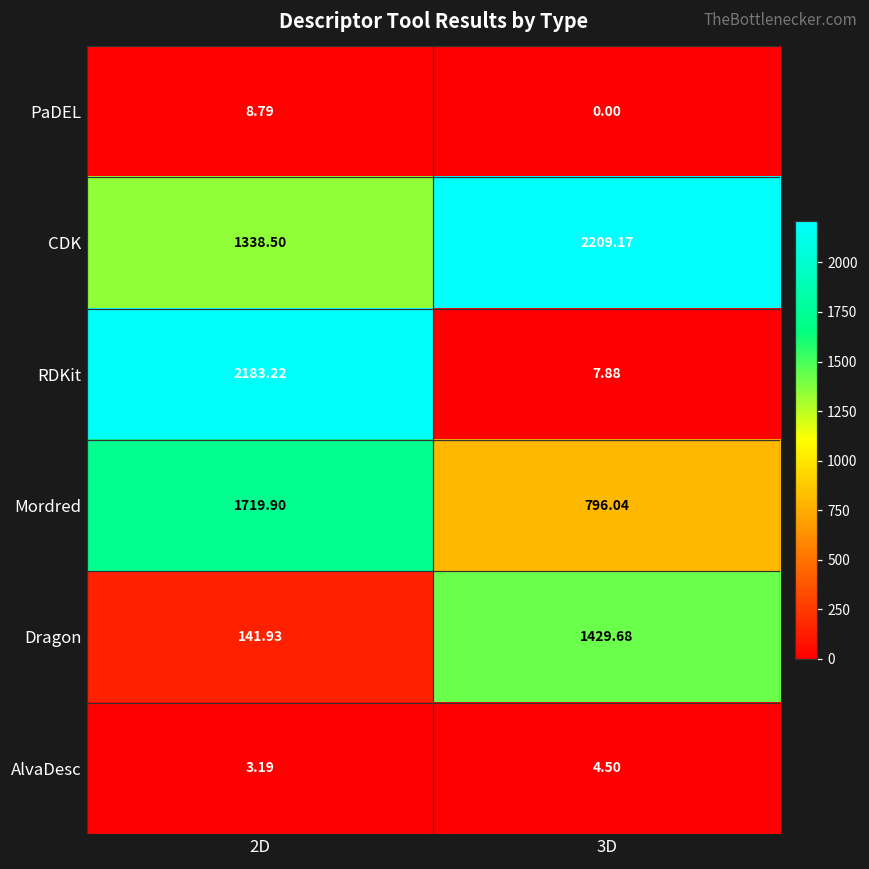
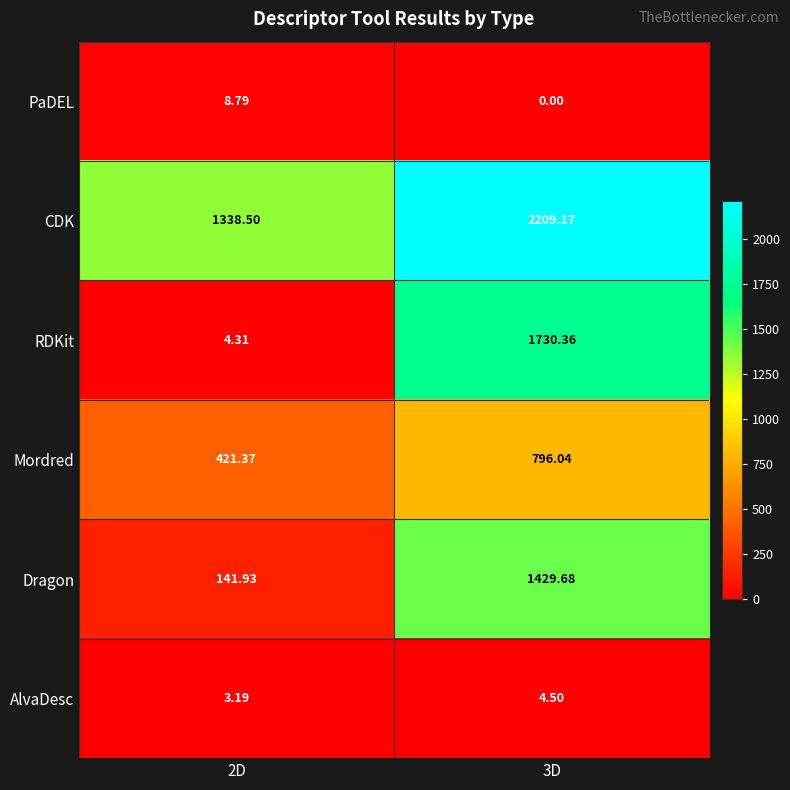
RDKit, 2D: 2183.22 -> 4.31
RDKit, 3D: 7.88 -> 1730.36
Mordred, 2D: 1719.90 -> 421.37
